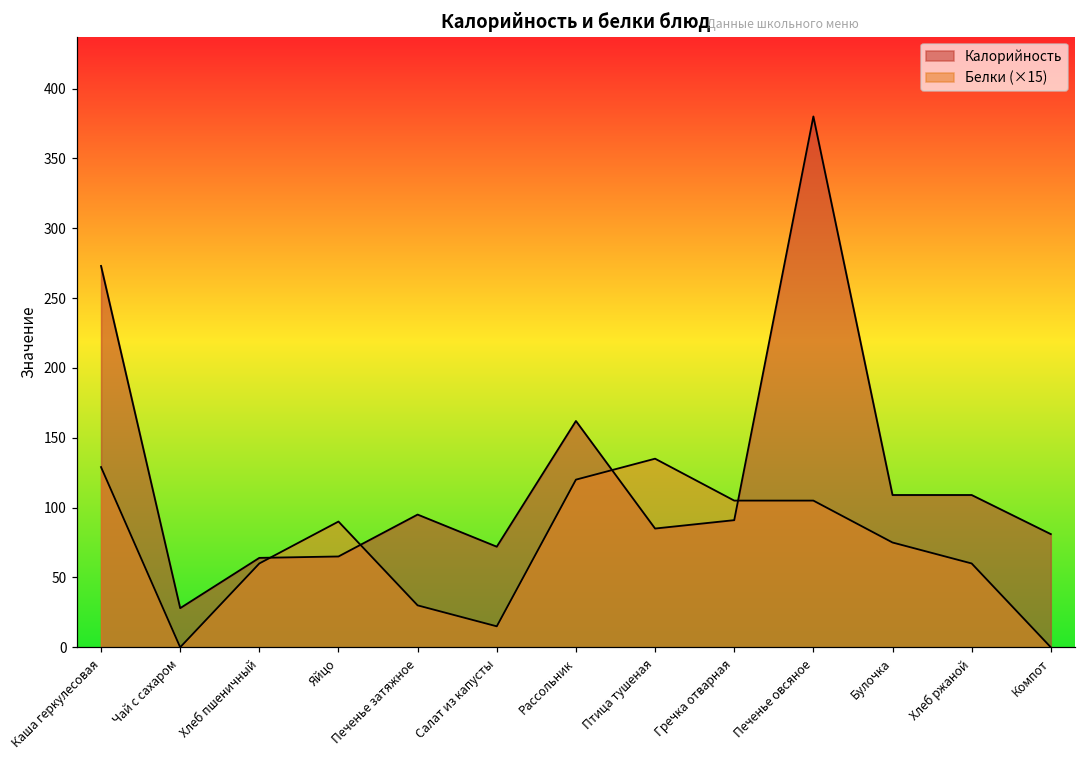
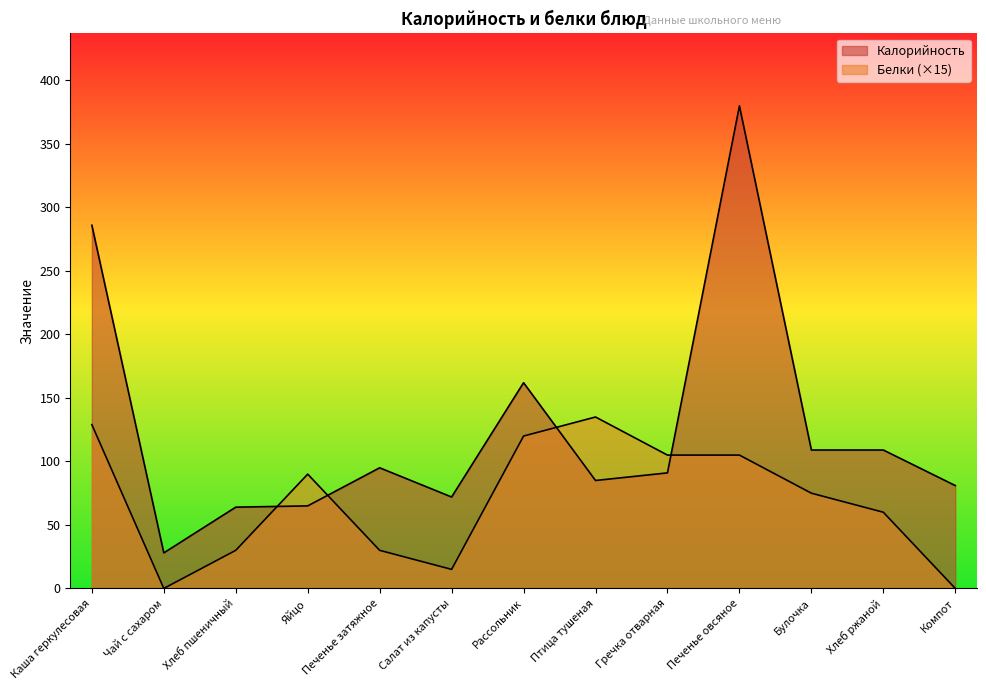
Калорийность, Каша геркулесовая: 273 -> 286
Белки (×15), Хлеб пшеничный: 60 -> 30
